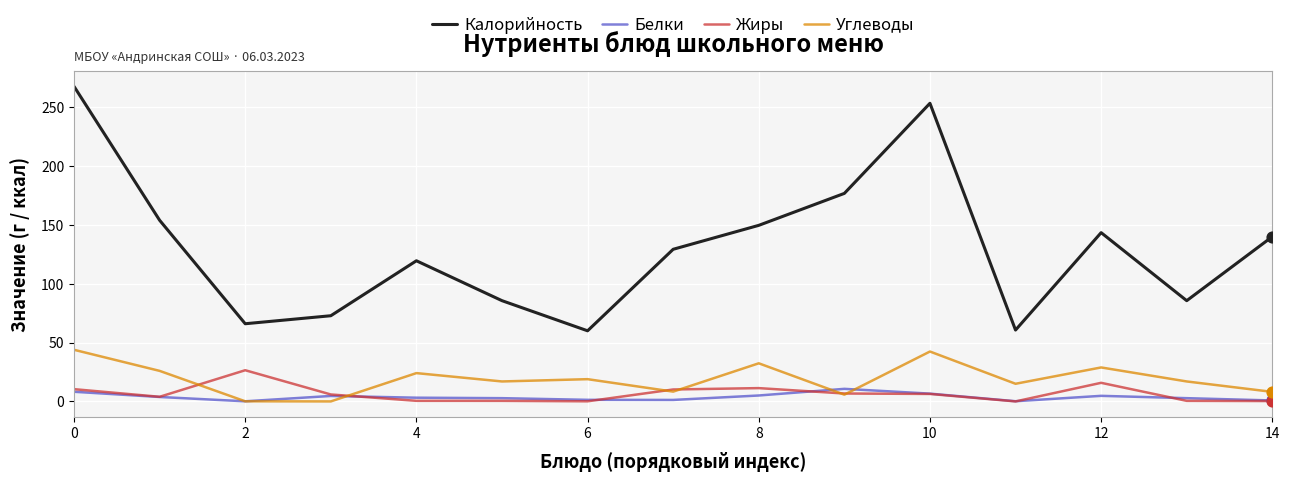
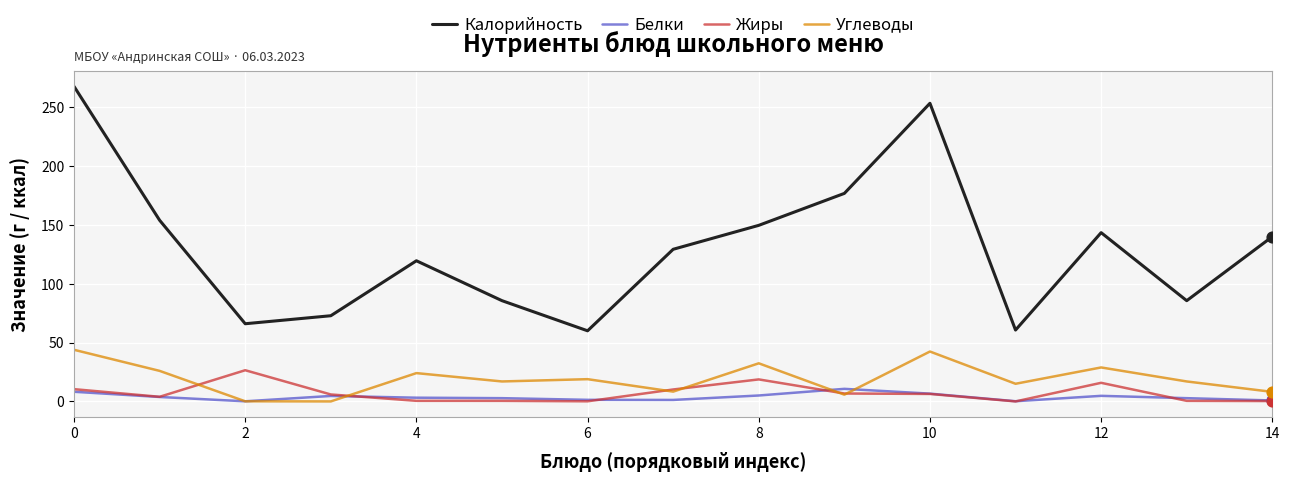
Жиры, 8: 11 -> 19
